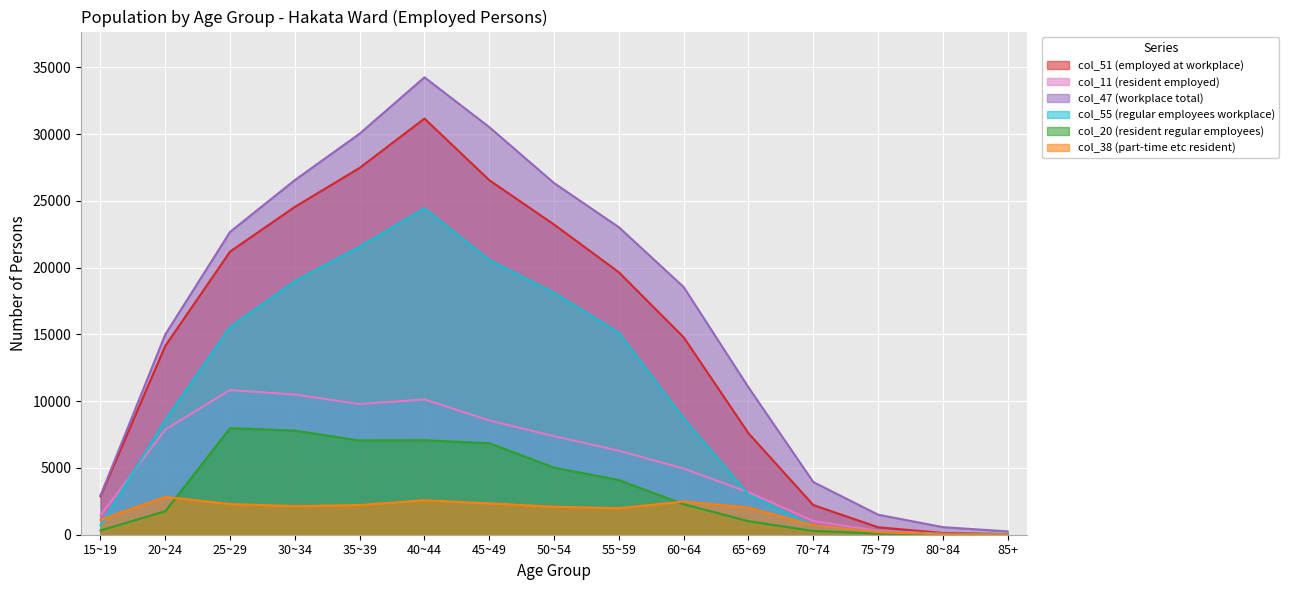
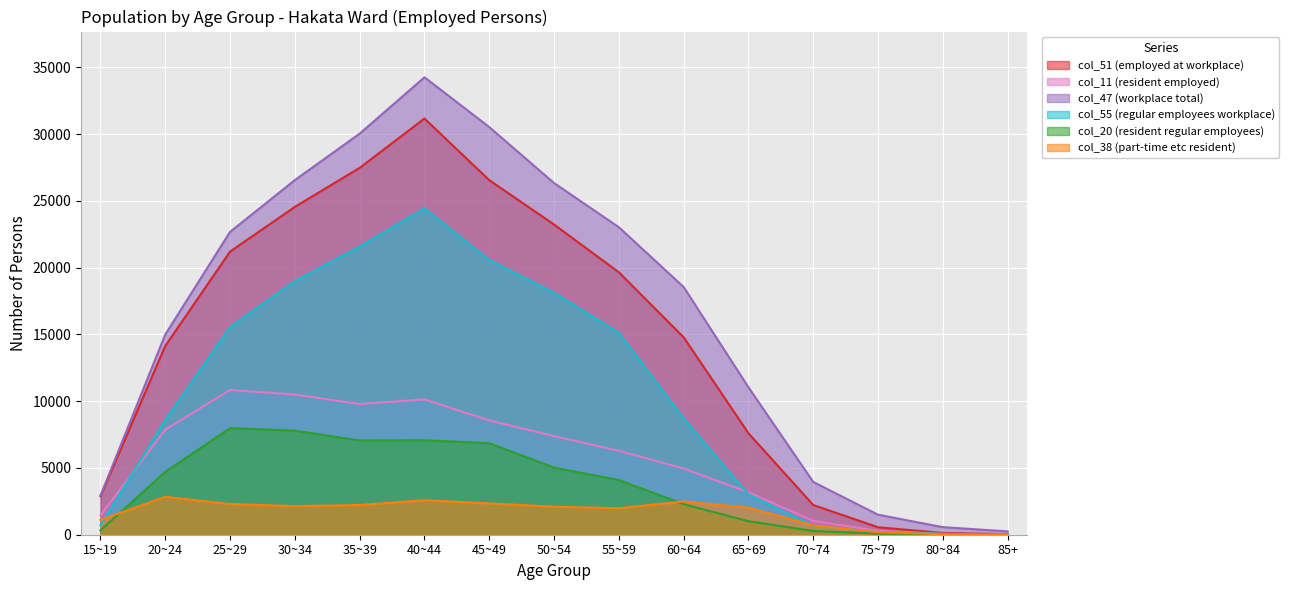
col_20 (resident regular employees), 20~24: 1800 -> 4700
